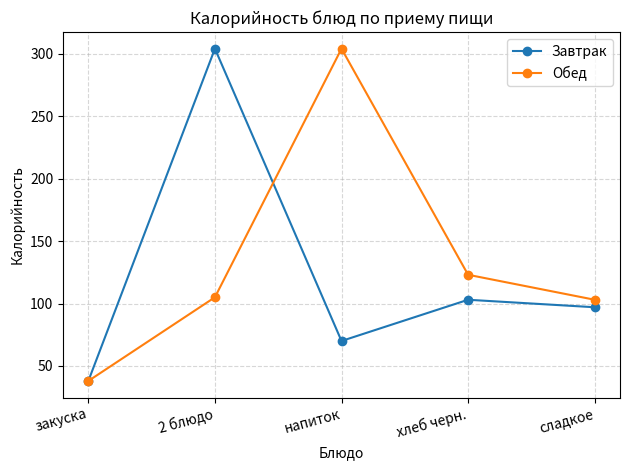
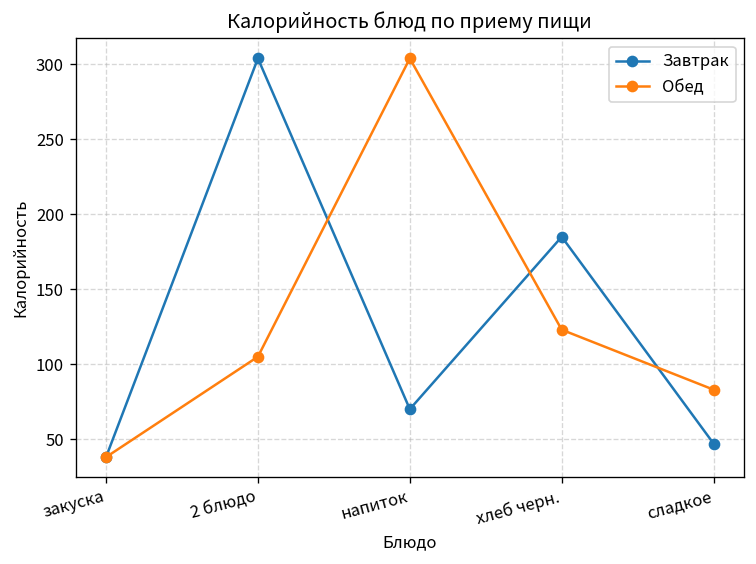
Завтрак, хлеб черн.: 103 -> 185
Завтрак, сладкое: 97 -> 47
Обед, сладкое: 103 -> 83
